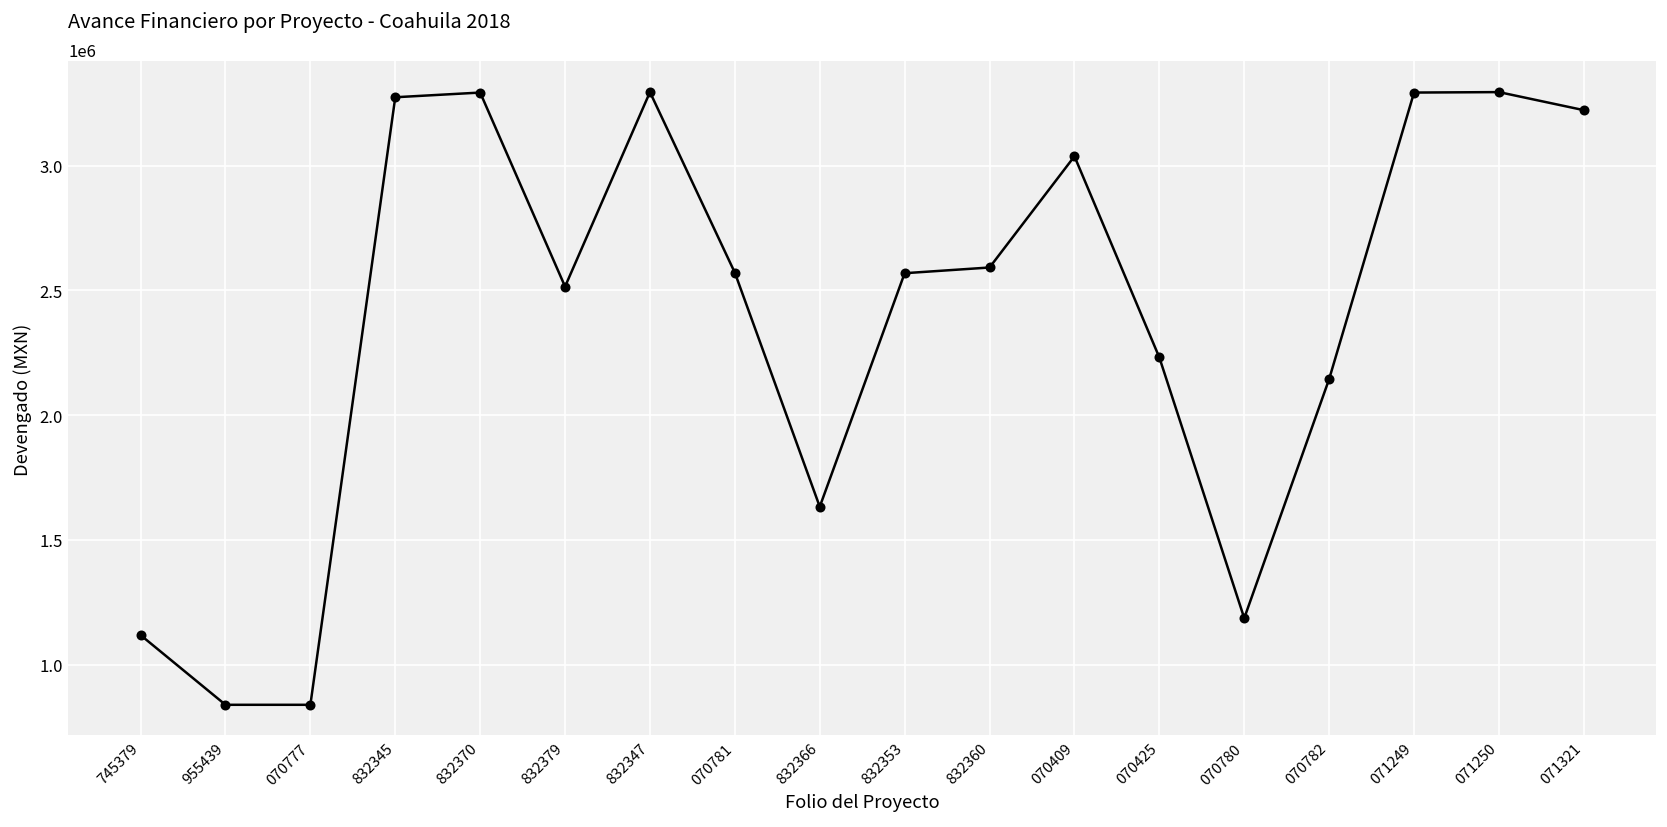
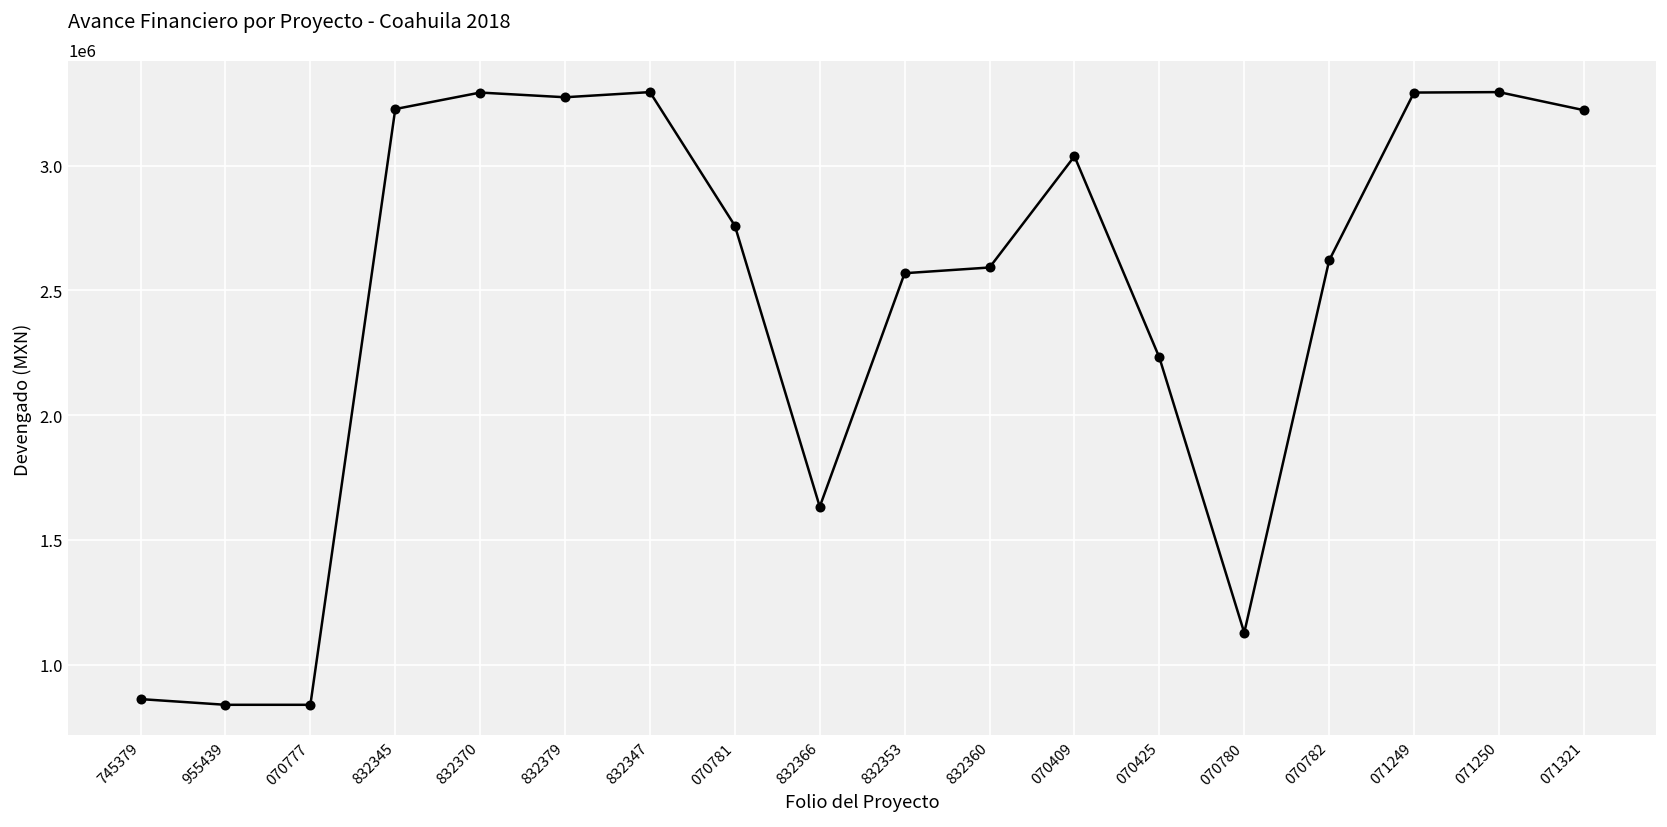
745379: 1120000 -> 860000
832345: 3270000 -> 3230000
832379: 2520000 -> 3270000
070781: 2570000 -> 2760000
070780: 1190000 -> 1130000
070782: 2140000 -> 2620000
